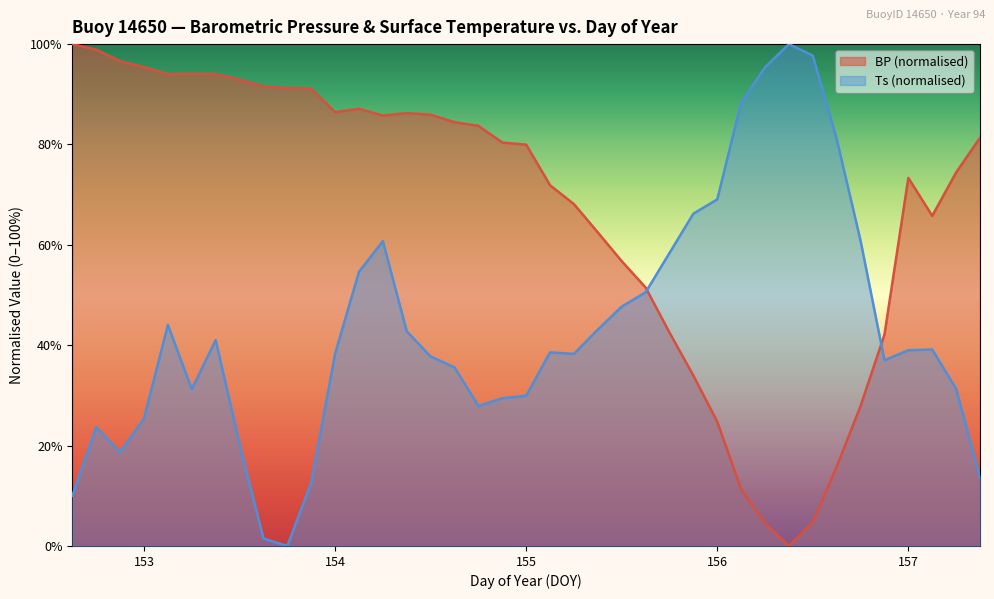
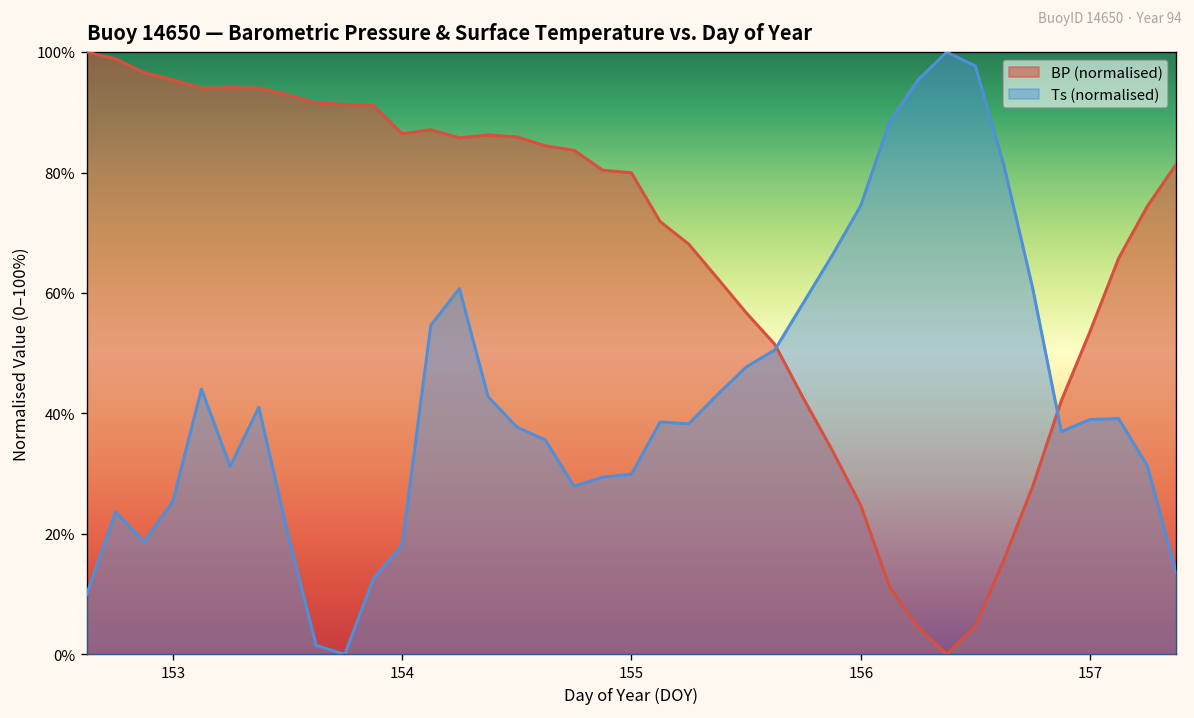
Ts (normalised), 154: 38% -> 18%
Ts (normalised), 156: 69% -> 75%
BP (normalised), 157: 73% -> 54%
